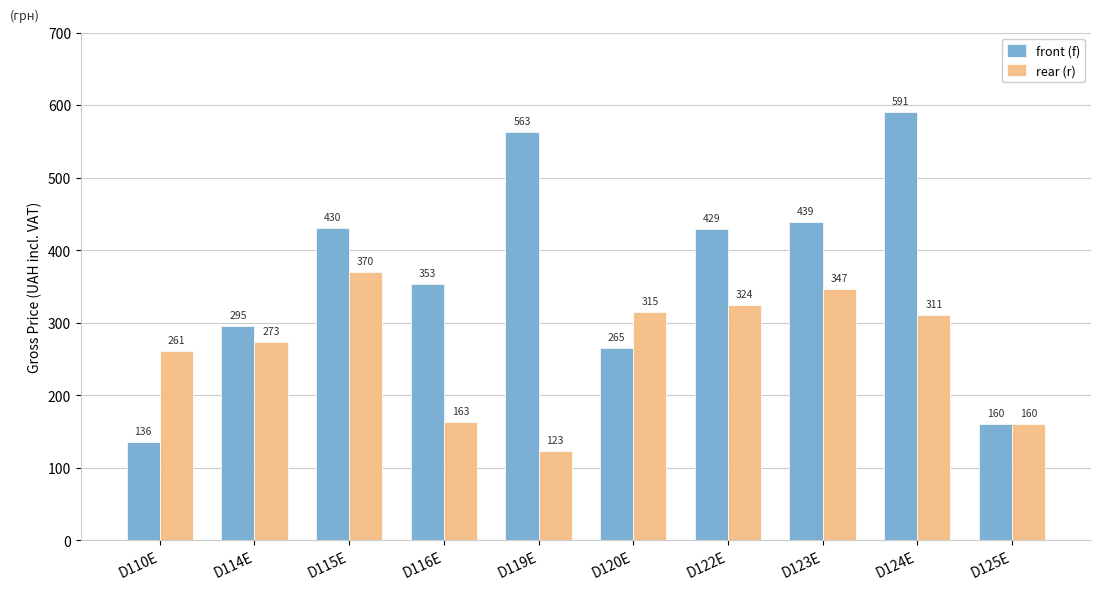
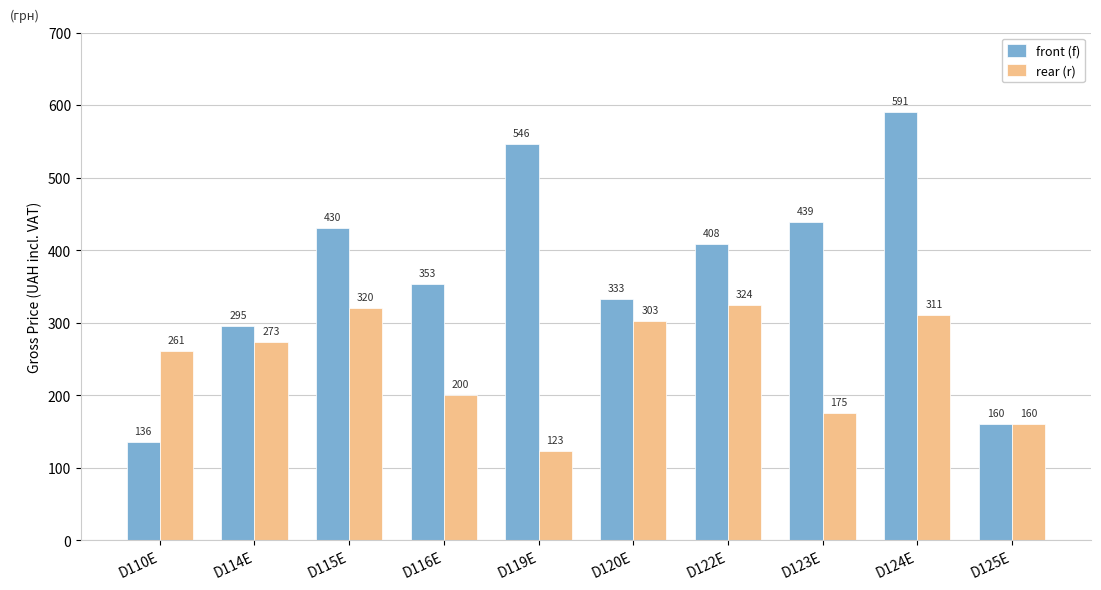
rear (r), D115E: 370 -> 320
rear (r), D116E: 163 -> 200
front (f), D119E: 563 -> 546
front (f), D120E: 265 -> 333
rear (r), D120E: 315 -> 303
front (f), D122E: 429 -> 408
rear (r), D123E: 347 -> 175
